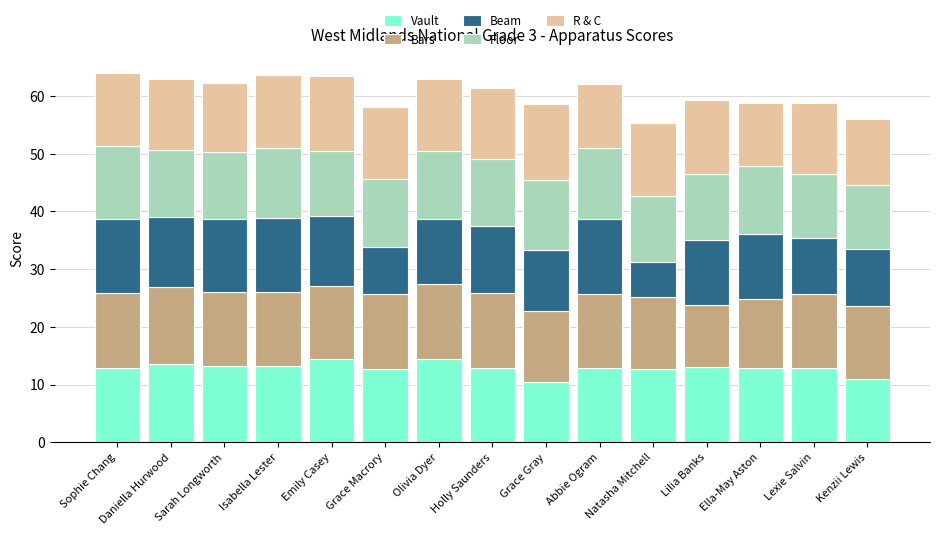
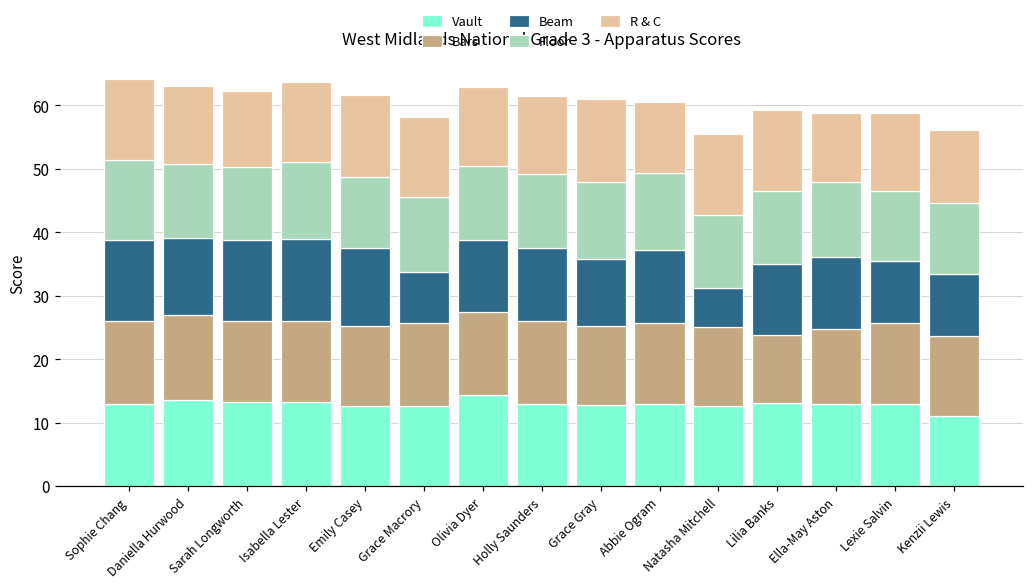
Vault, Emily Casey: 14 -> 13
Vault, Grace Gray: 10 -> 13
Beam, Abbie Ogram: 13 -> 11
